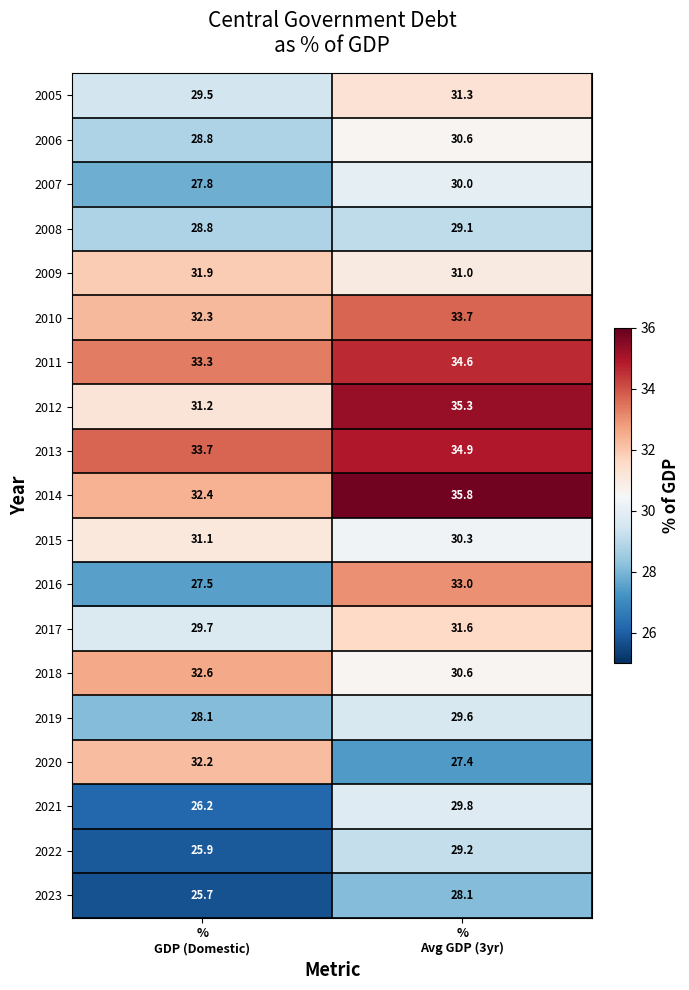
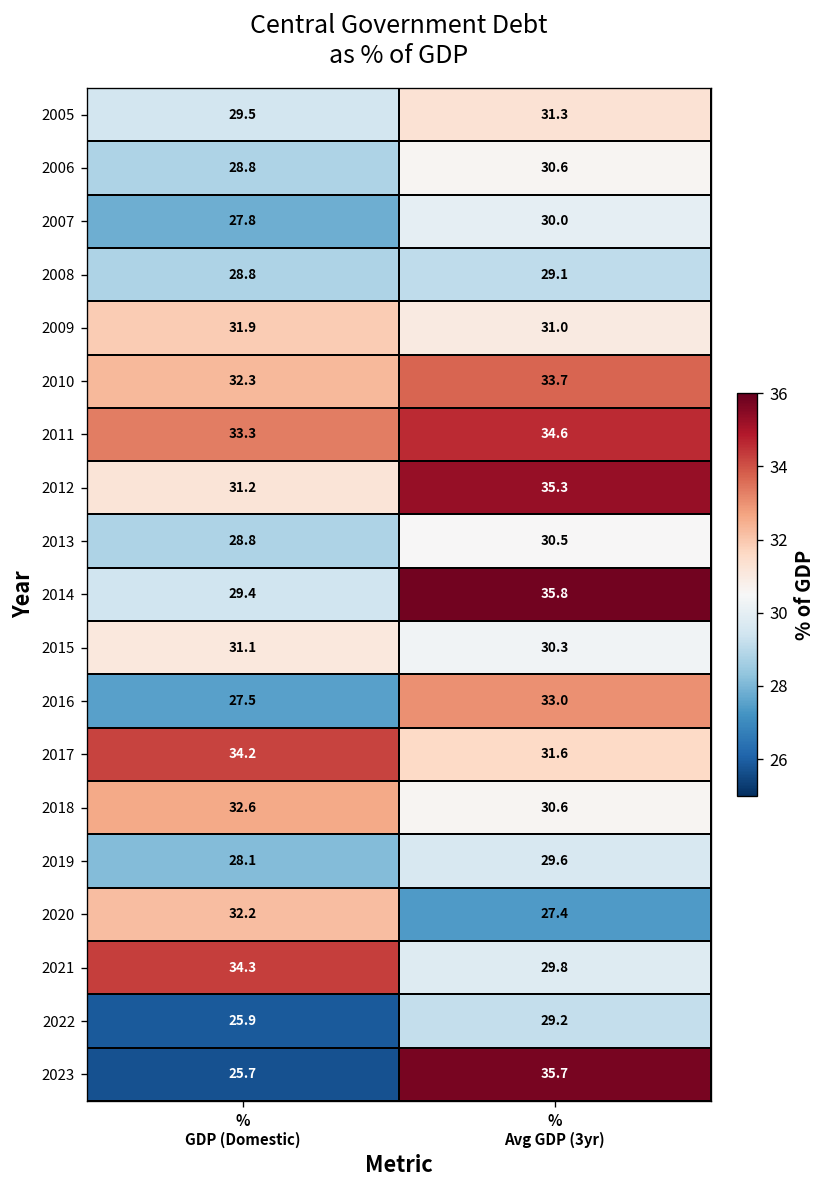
2013, % GDP (Domestic): 33.7 -> 28.8
2013, % Avg GDP (3yr): 34.9 -> 30.5
2014, % GDP (Domestic): 32.4 -> 29.4
2017, % GDP (Domestic): 29.7 -> 34.2
2021, % GDP (Domestic): 26.2 -> 34.3
2023, % Avg GDP (3yr): 28.1 -> 35.7
